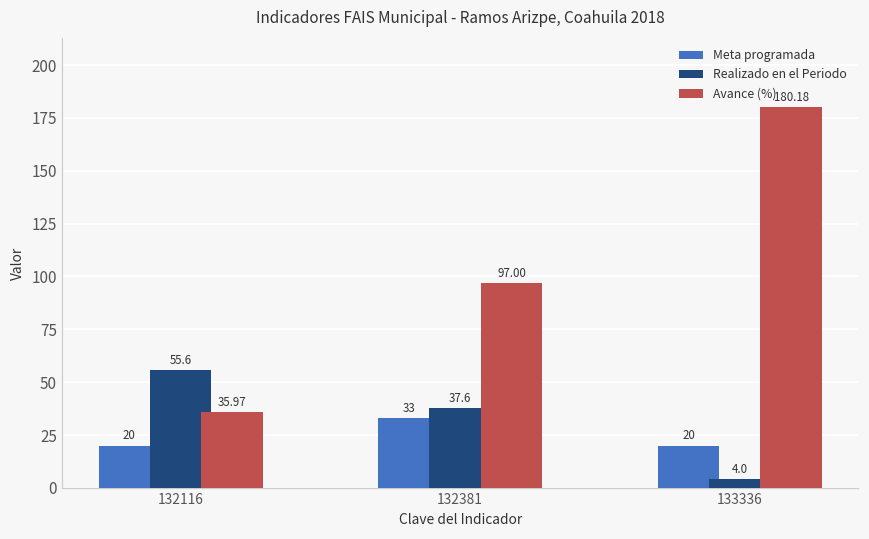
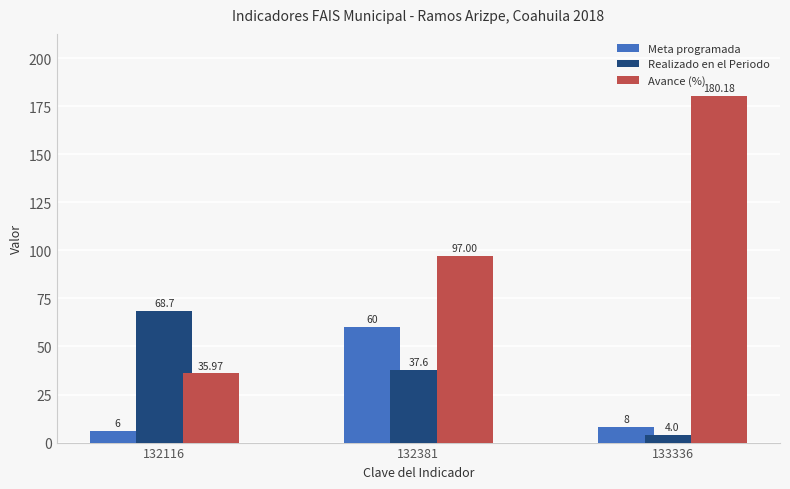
Meta programada, 132116: 20 -> 6
Realizado en el Periodo, 132116: 55.6 -> 68.7
Meta programada, 132381: 33 -> 60
Meta programada, 133336: 20 -> 8
